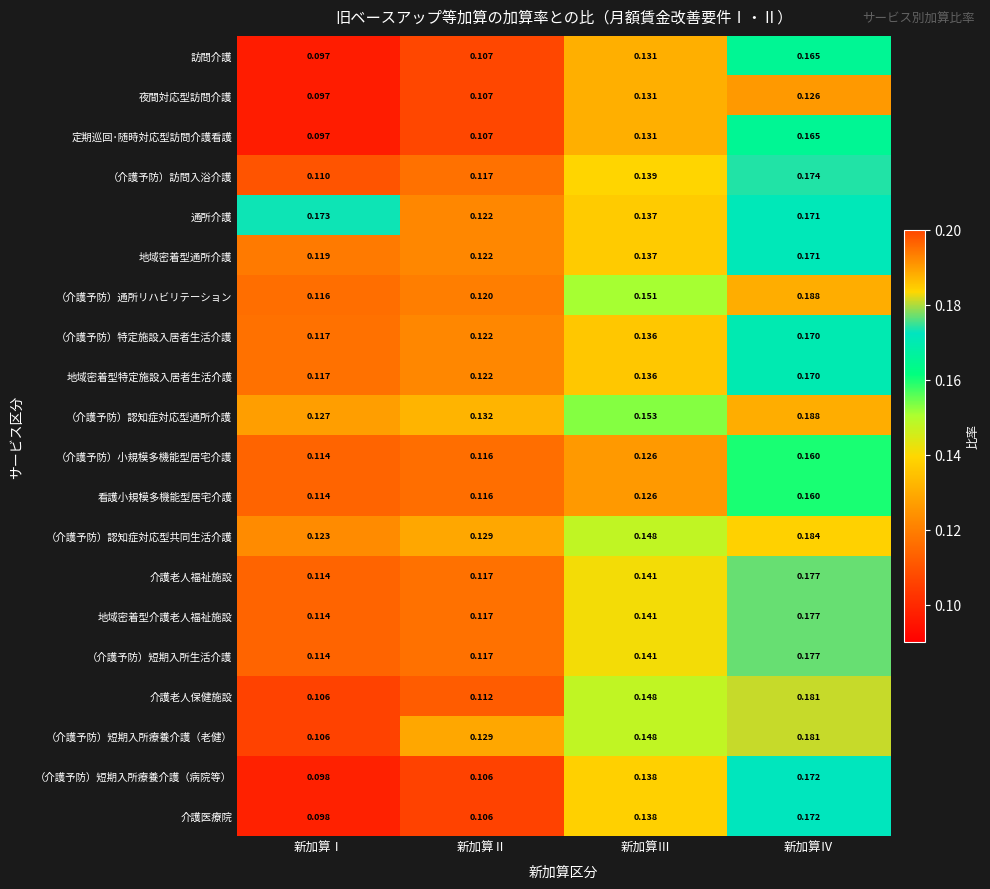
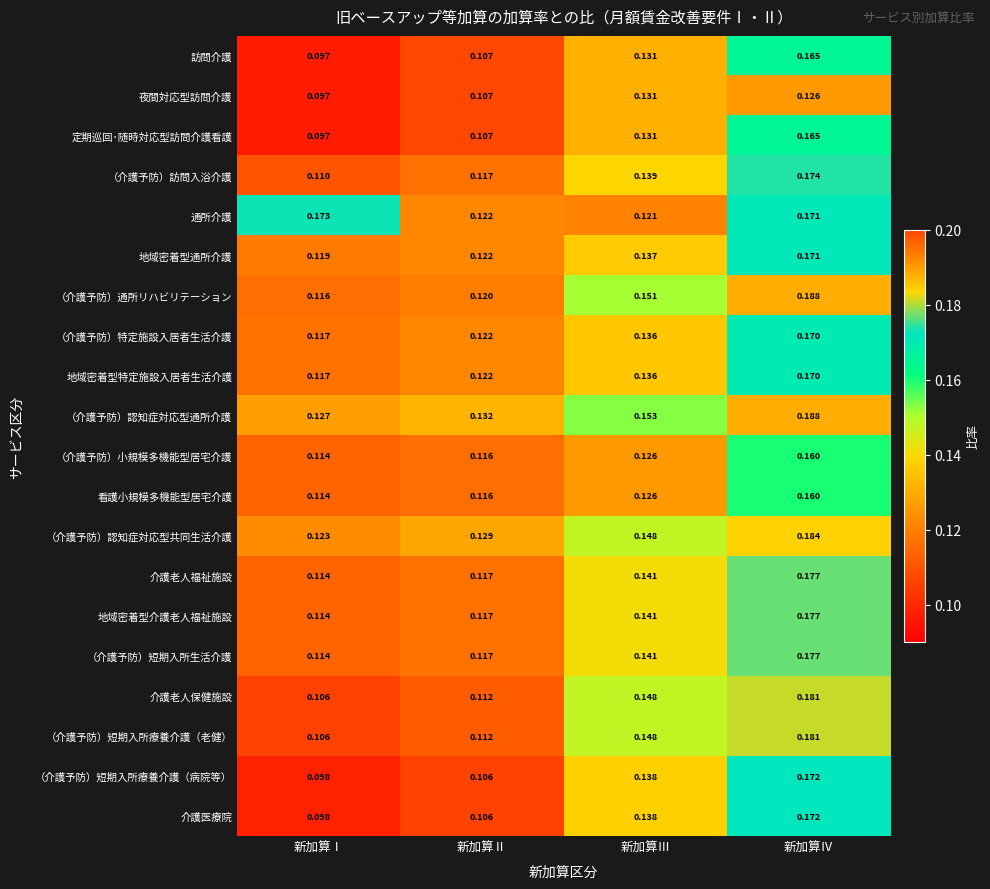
通所介護, 新加算Ⅲ: 0.137 -> 0.121
（介護予防）短期入所療養介護（老健）, 新加算Ⅱ: 0.129 -> 0.112
